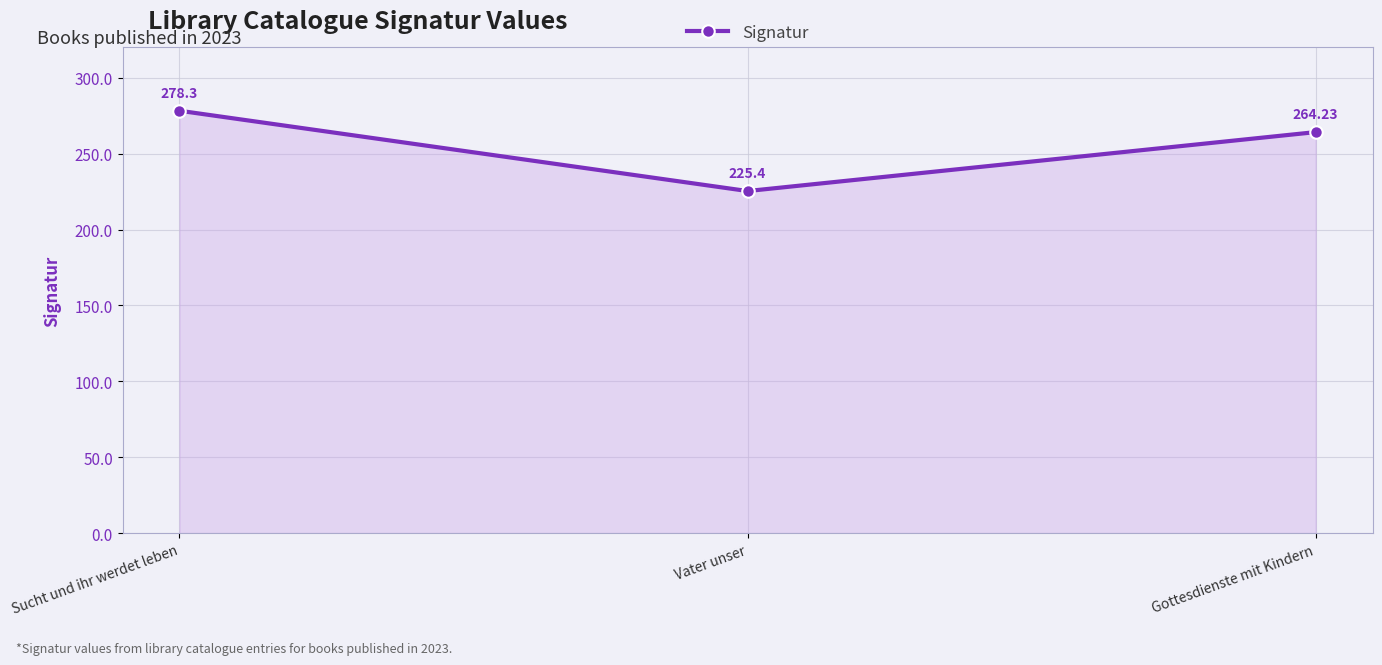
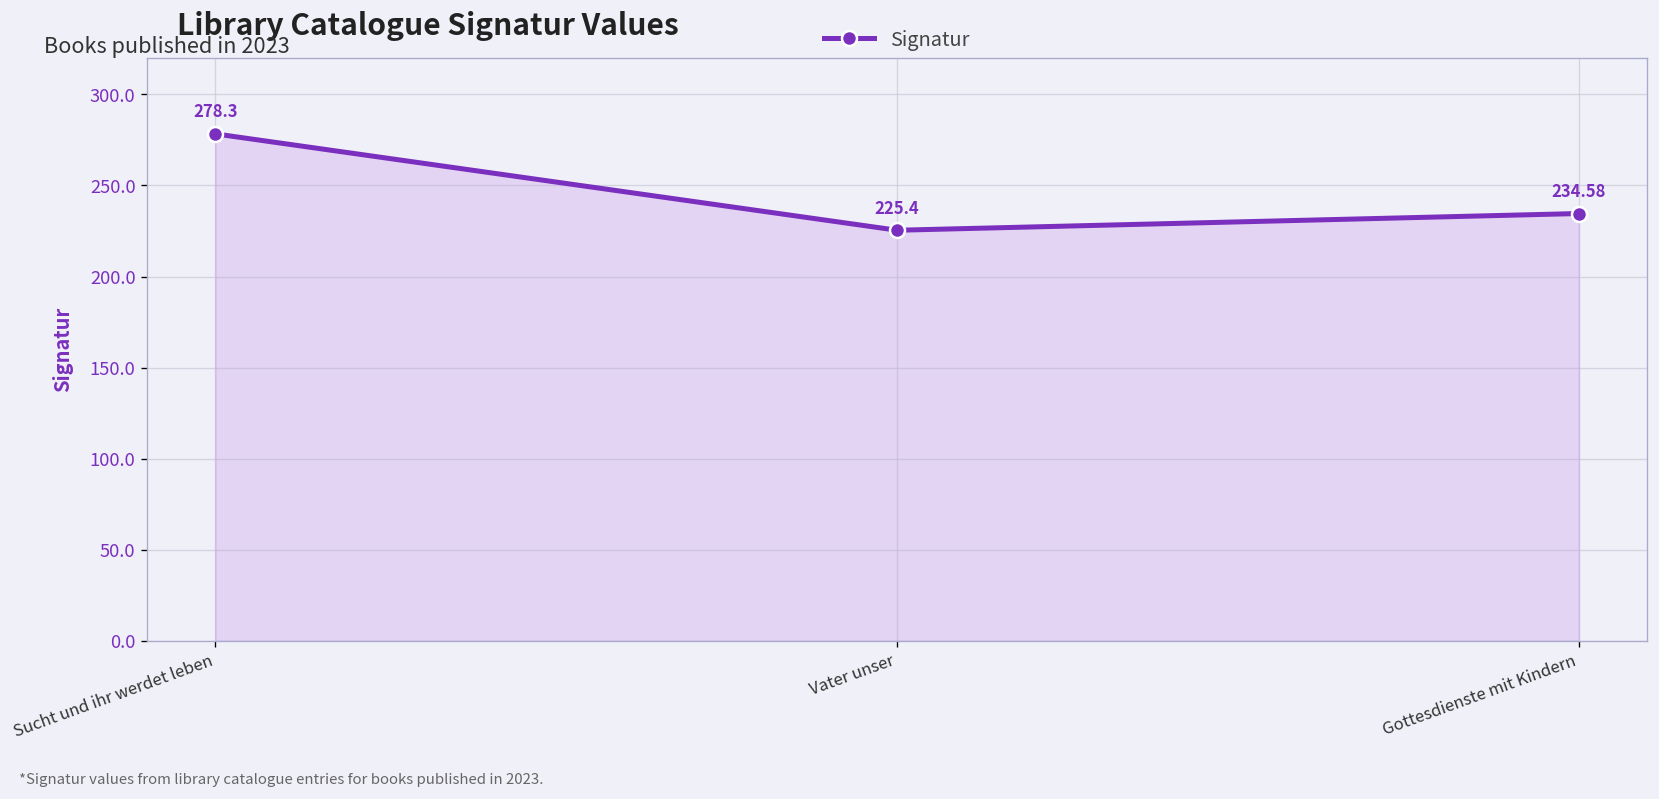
Gottesdienste mit Kindern: 264.23 -> 234.58
